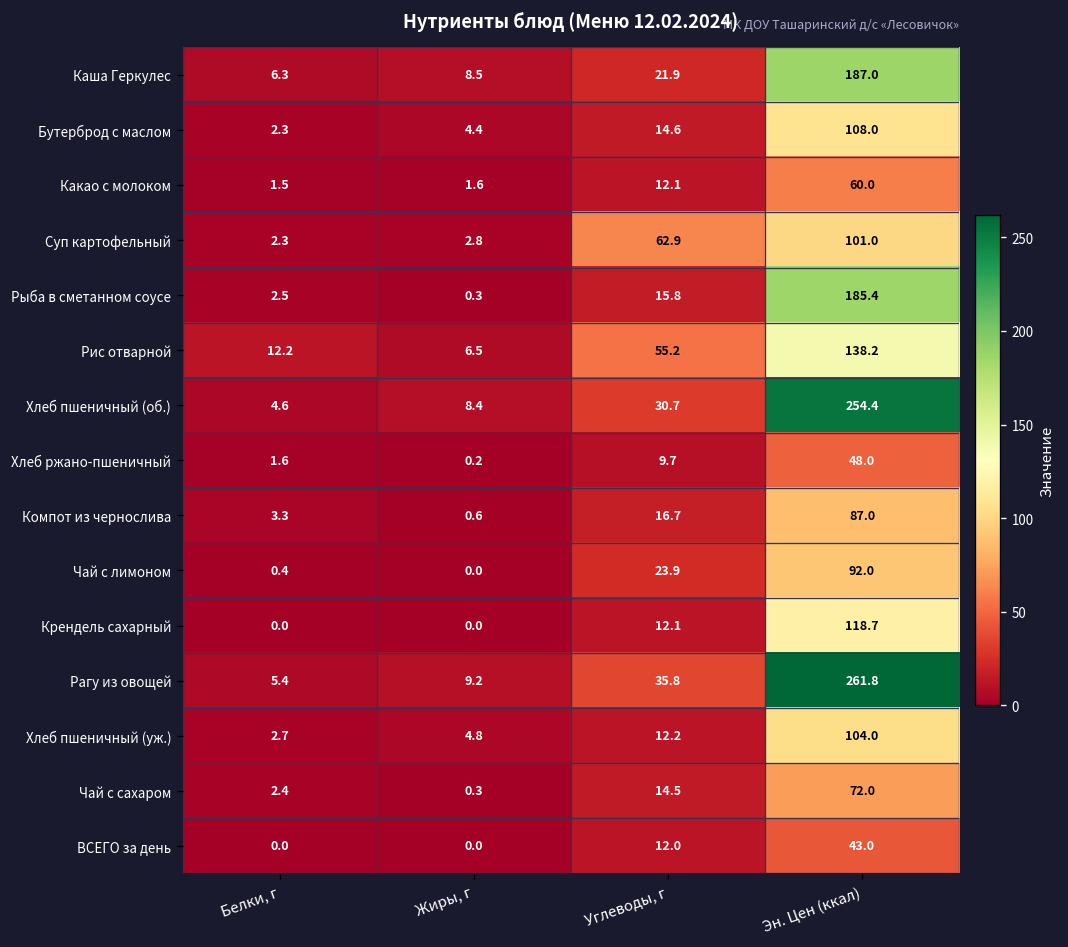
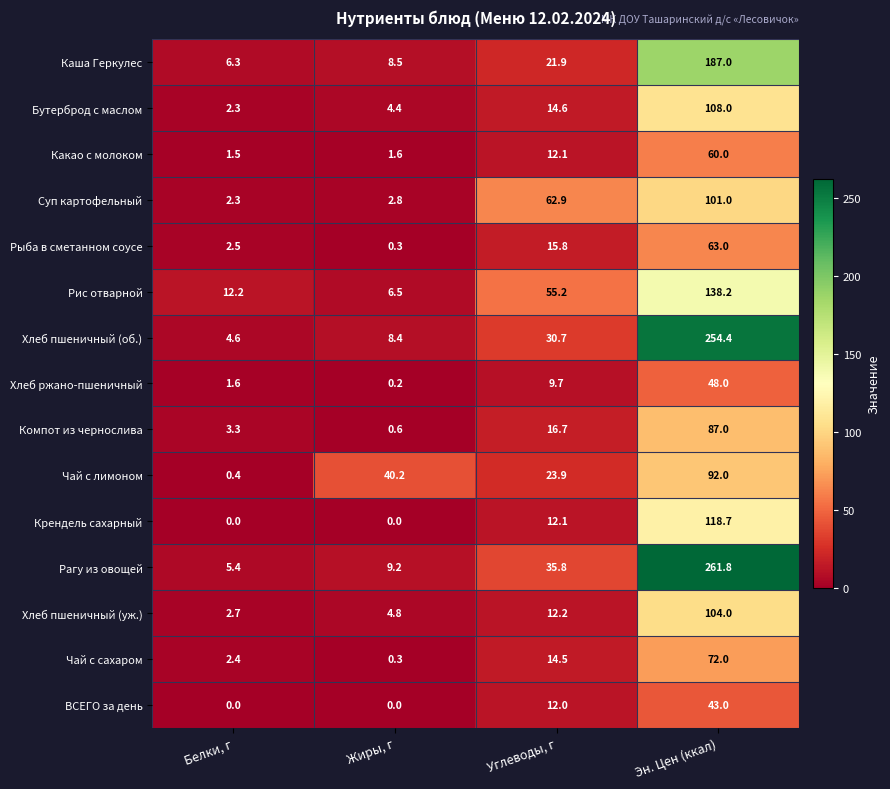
Рыба в сметанном соусе, Эн. Цен (ккал): 185.4 -> 63.0
Чай с лимоном, Жиры, г: 0.0 -> 40.2
